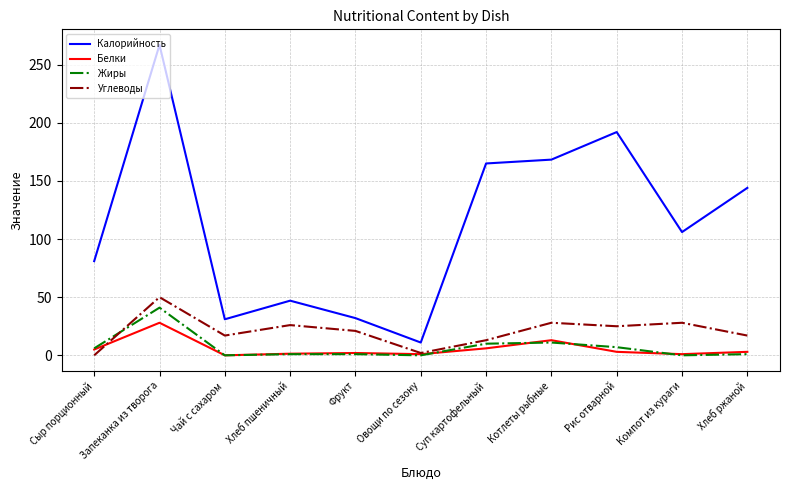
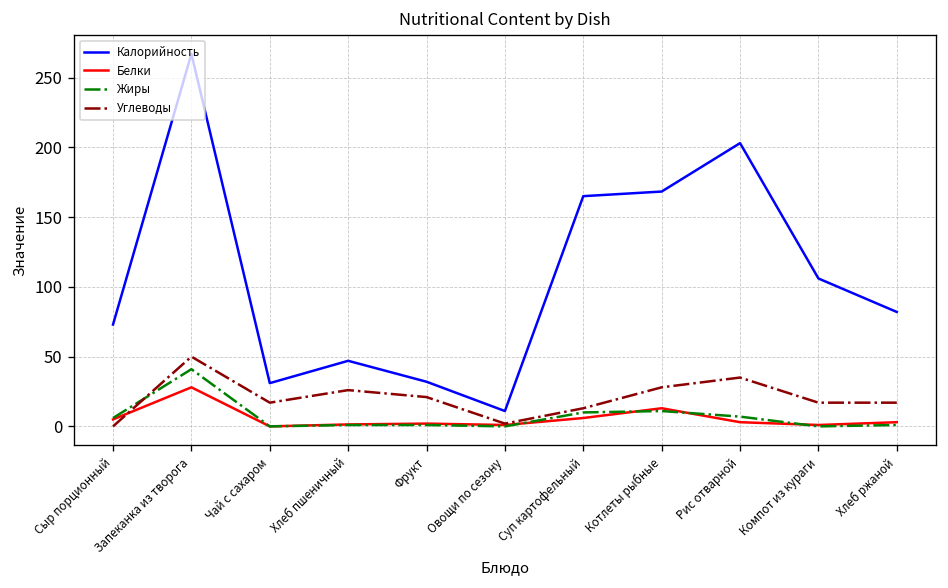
Калорийность, Сыр порционный: 81 -> 73
Калорийность, Рис отварной: 192 -> 203
Углеводы, Рис отварной: 25 -> 35
Углеводы, Компот из кураги: 28 -> 17
Калорийность, Хлеб ржаной: 144 -> 82
